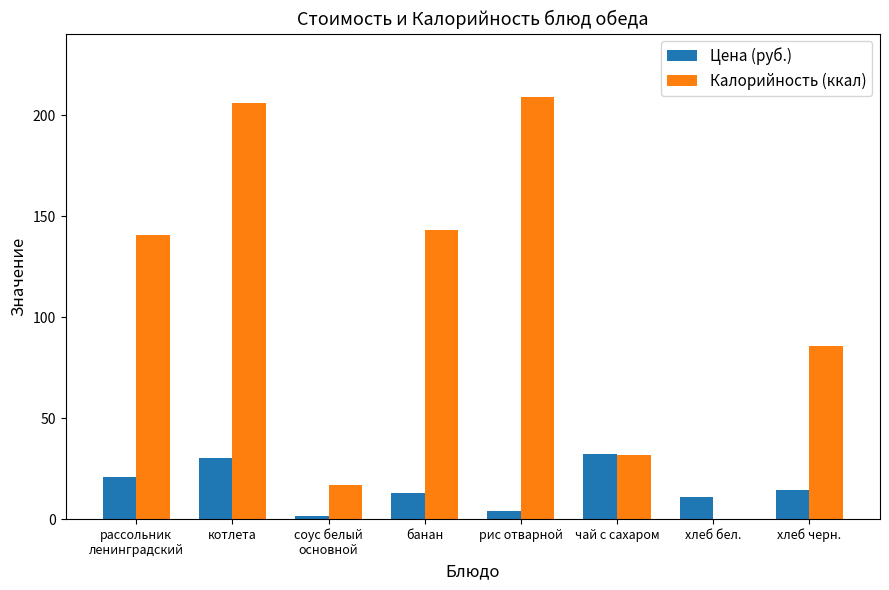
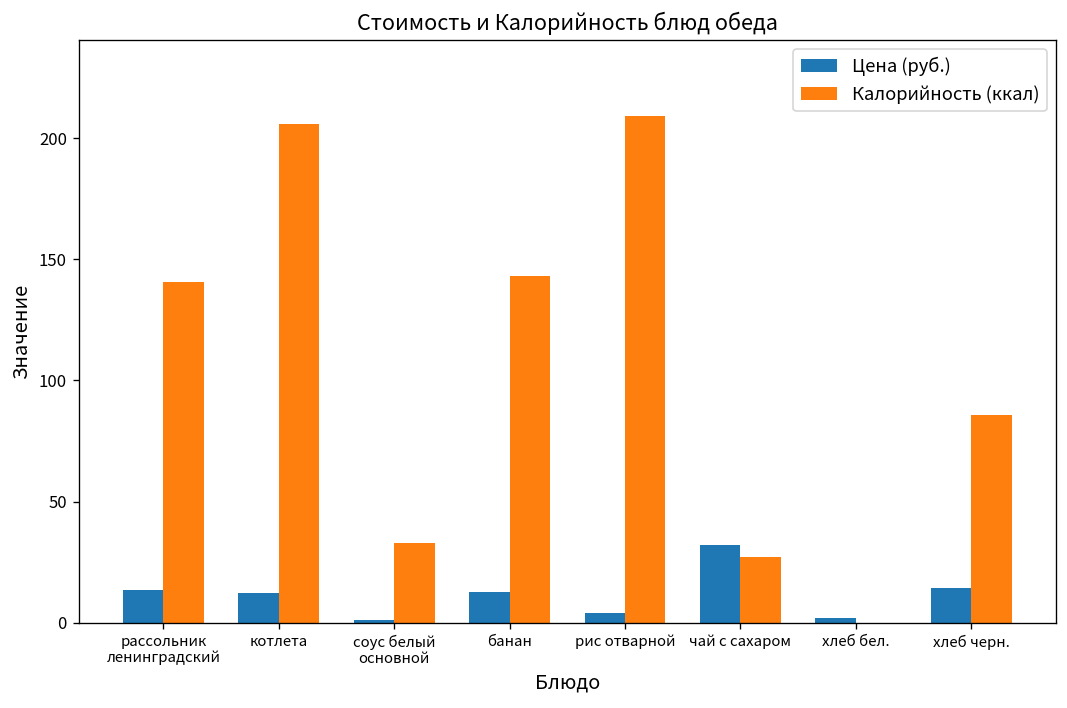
Цена (руб.), рассольник ленинградский: 21 -> 13
Цена (руб.), котлета: 30 -> 12
Калорийность (ккал), соус белый основной: 17 -> 33
Калорийность (ккал), чай с сахаром: 32 -> 27
Цена (руб.), хлеб бел.: 11 -> 2
